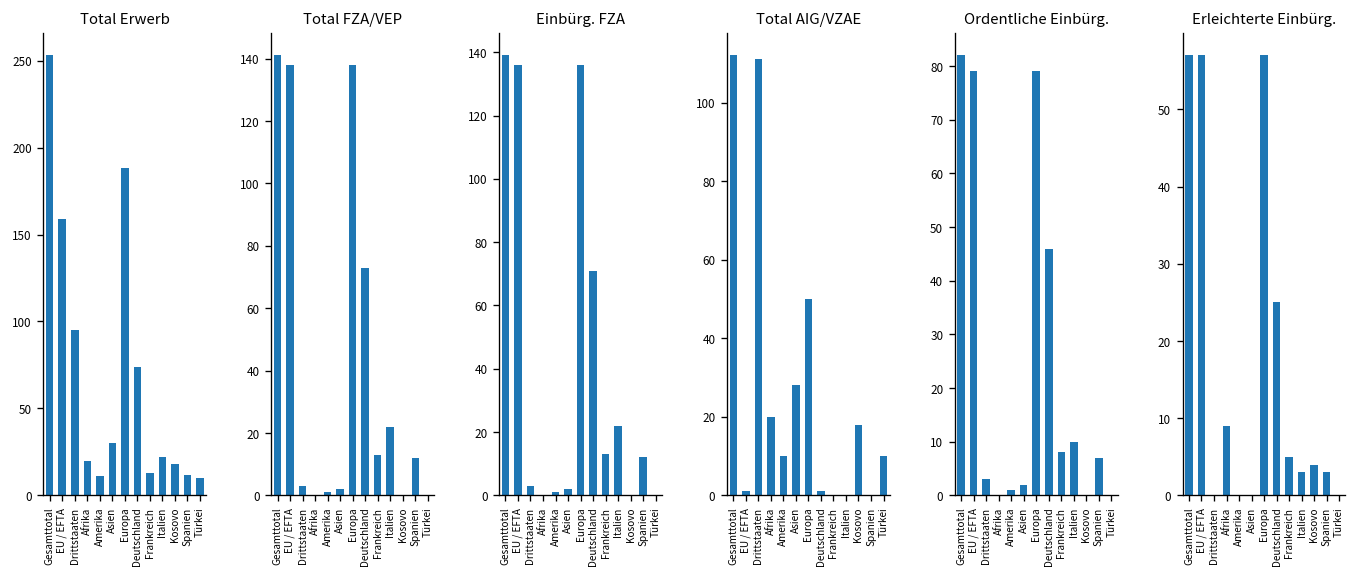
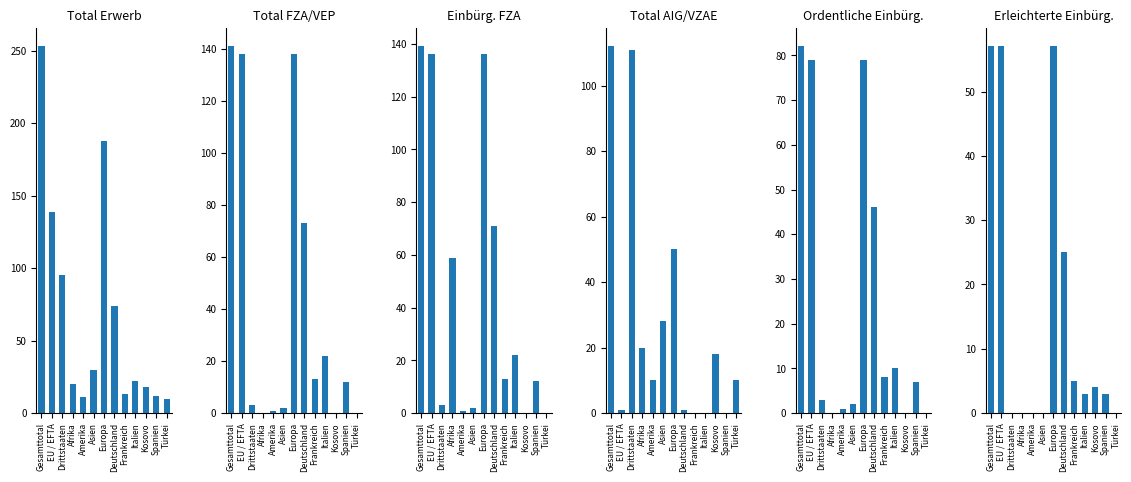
Total Erwerb, EU / EFTA: 159 -> 139
Einbürg. FZA, Afrika: 0 -> 59
Erleichterte Einbürg., Afrika: 9 -> 0
